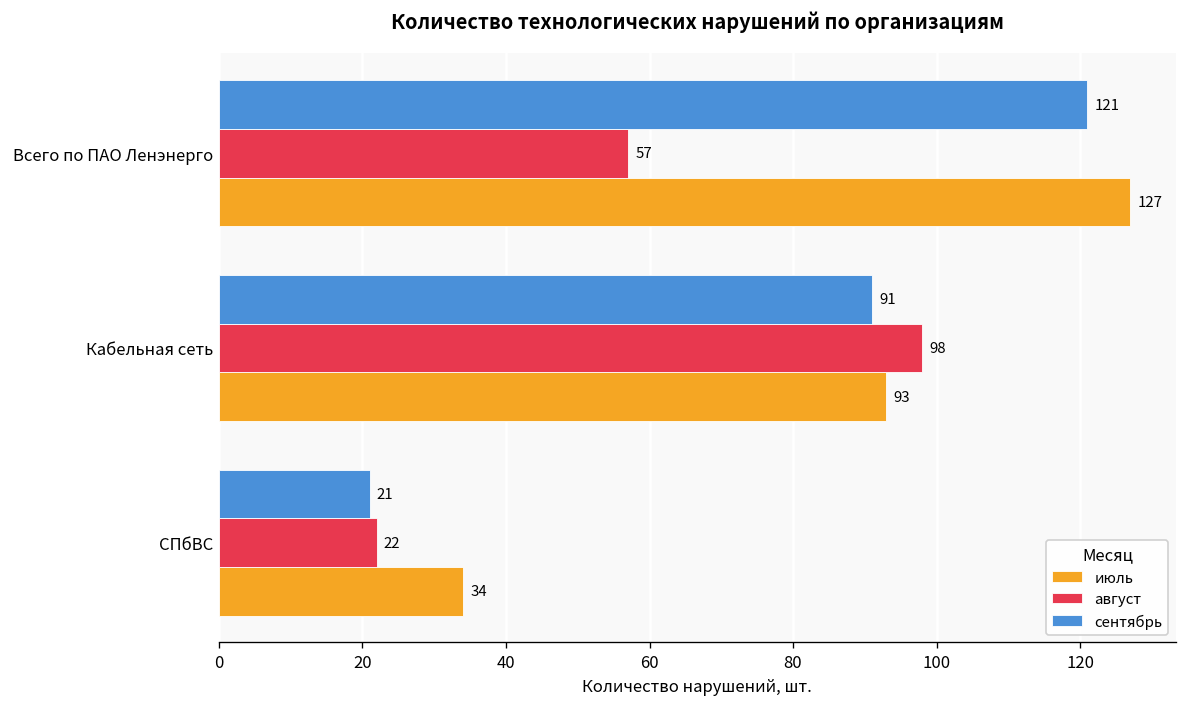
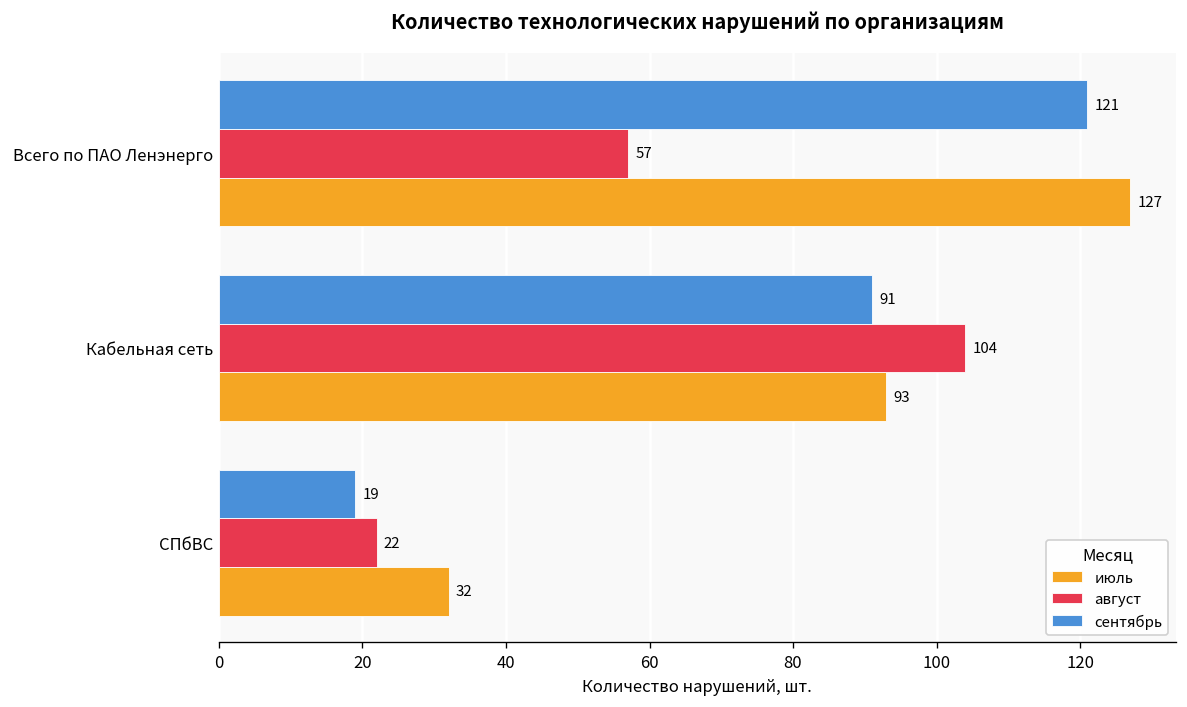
август, Кабельная сеть: 98 -> 104
сентябрь, СПбВС: 21 -> 19
июль, СПбВС: 34 -> 32
